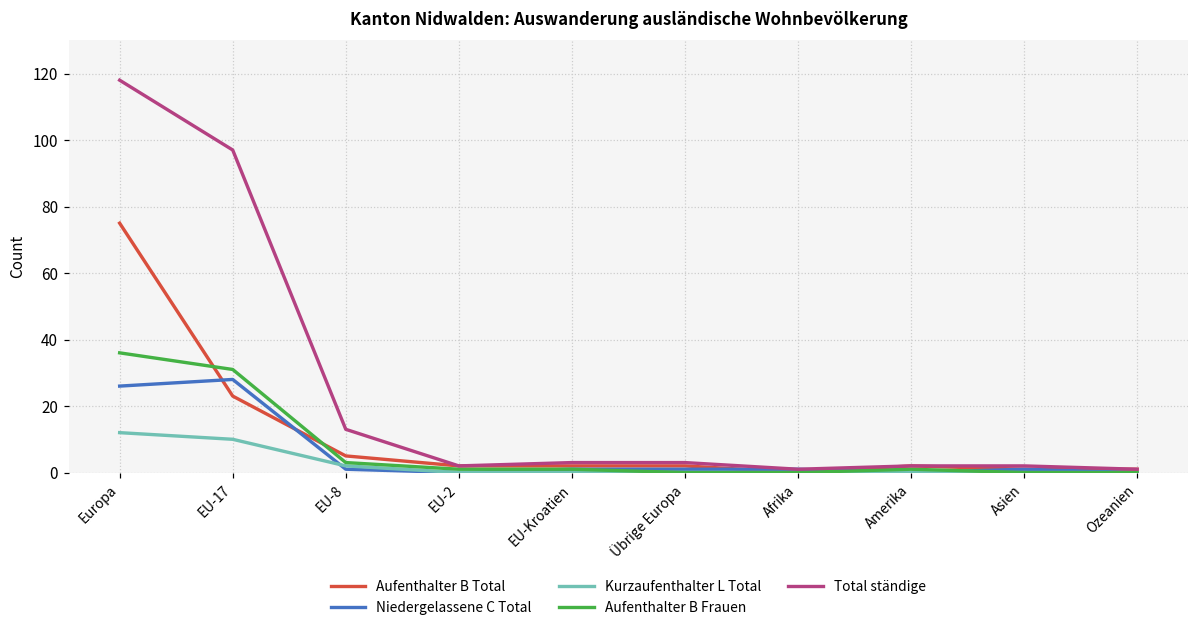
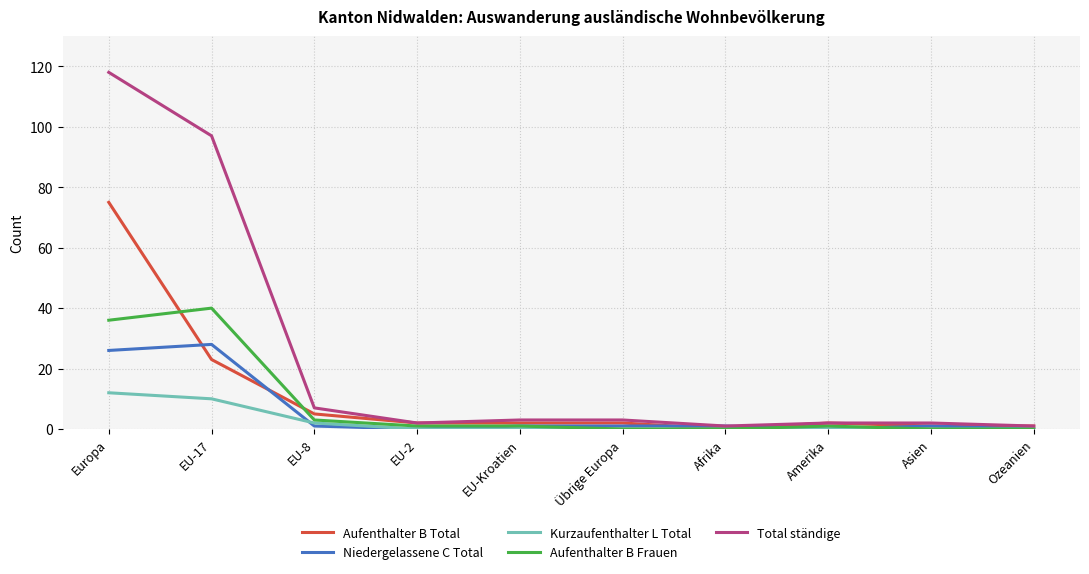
Aufenthalter B Frauen, EU-17: 31 -> 40
Total ständige, EU-8: 13 -> 7
